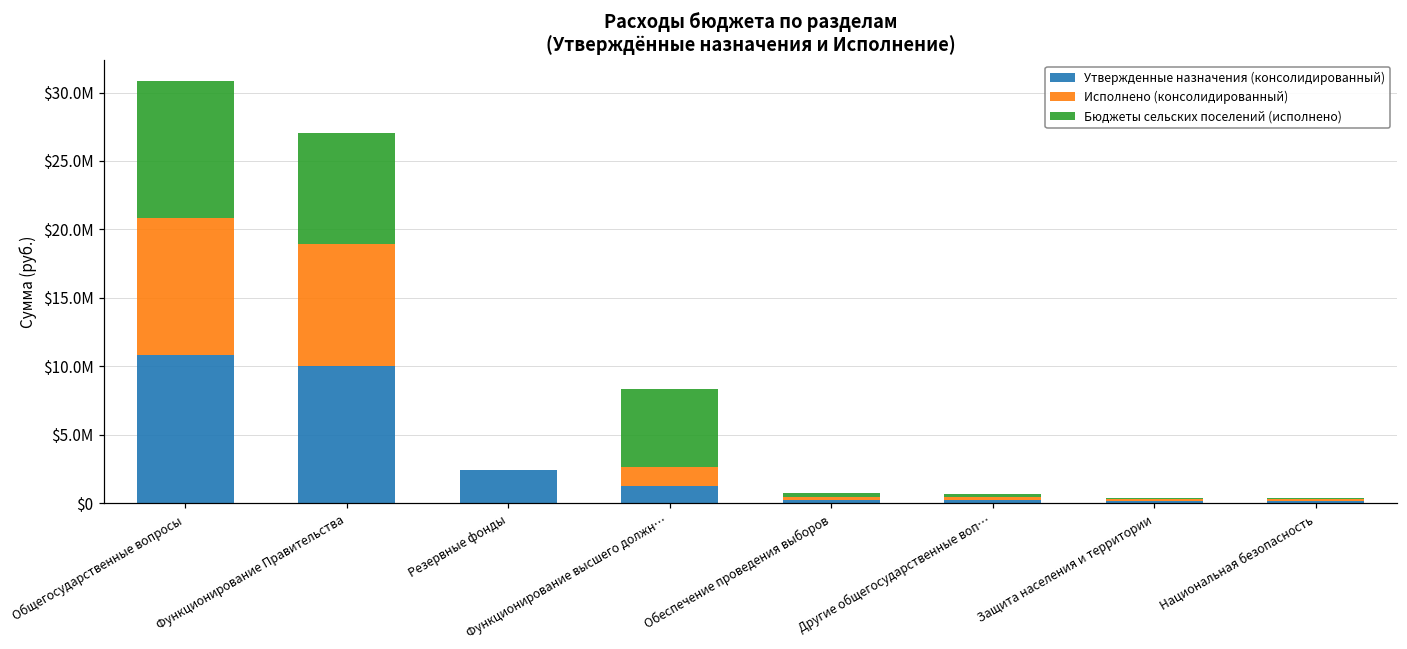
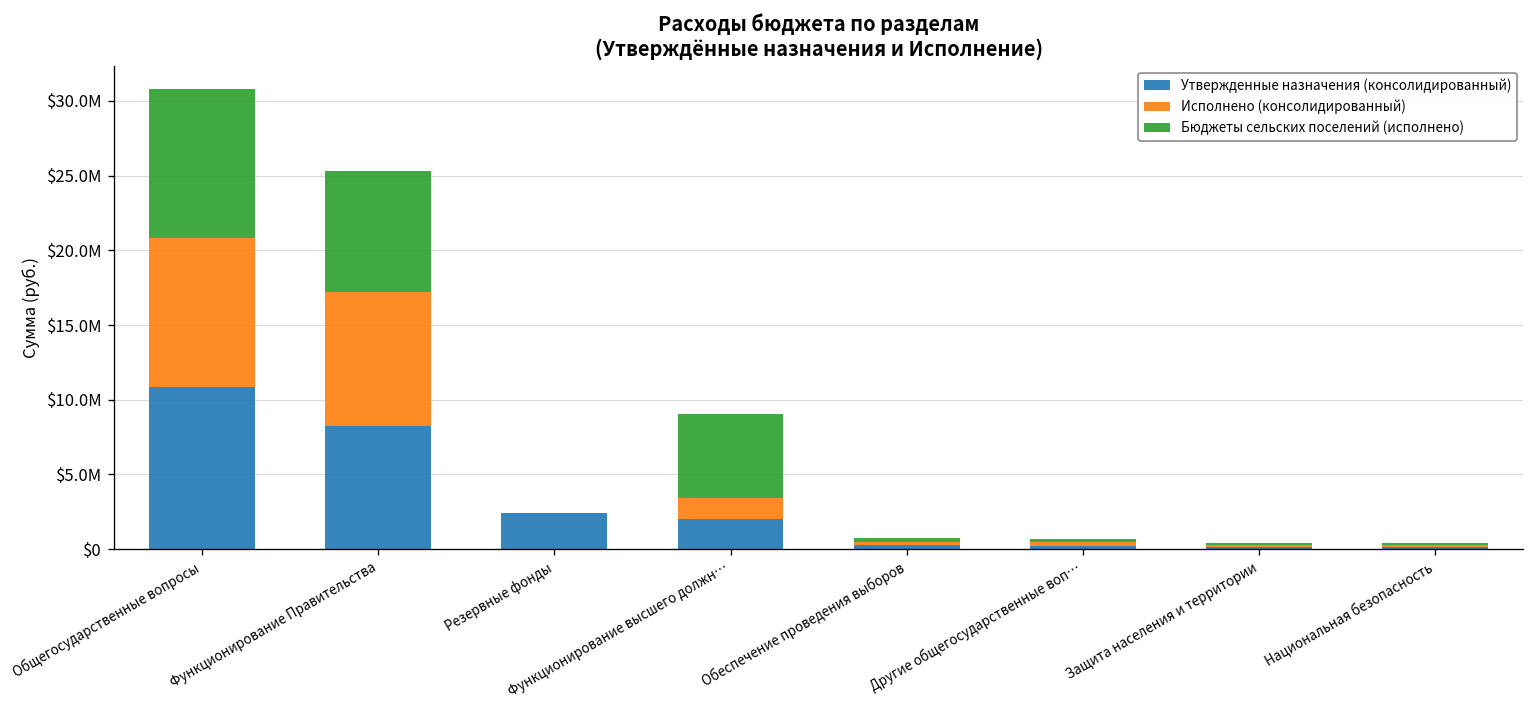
Утвержденные назначения (консолидированный), Функционирование Правительства: $10000000 -> $8300000
Утвержденные назначения (консолидированный), Функционирование высшего должн…: $1300000 -> $2000000
